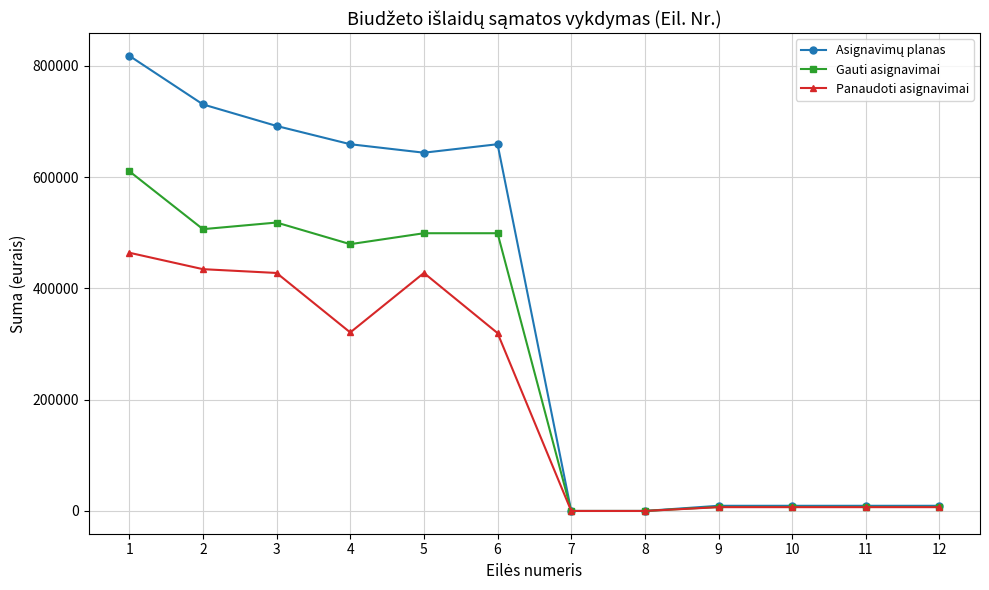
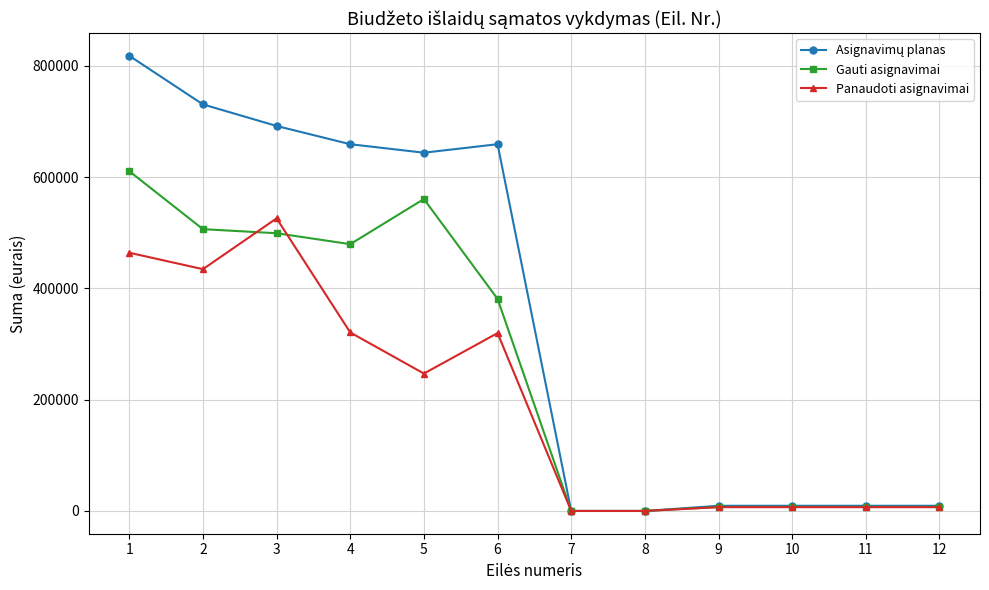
Gauti asignavimai, 3: 520000 -> 500000
Panaudoti asignavimai, 3: 430000 -> 530000
Gauti asignavimai, 5: 500000 -> 560000
Panaudoti asignavimai, 5: 430000 -> 250000
Gauti asignavimai, 6: 500000 -> 380000
